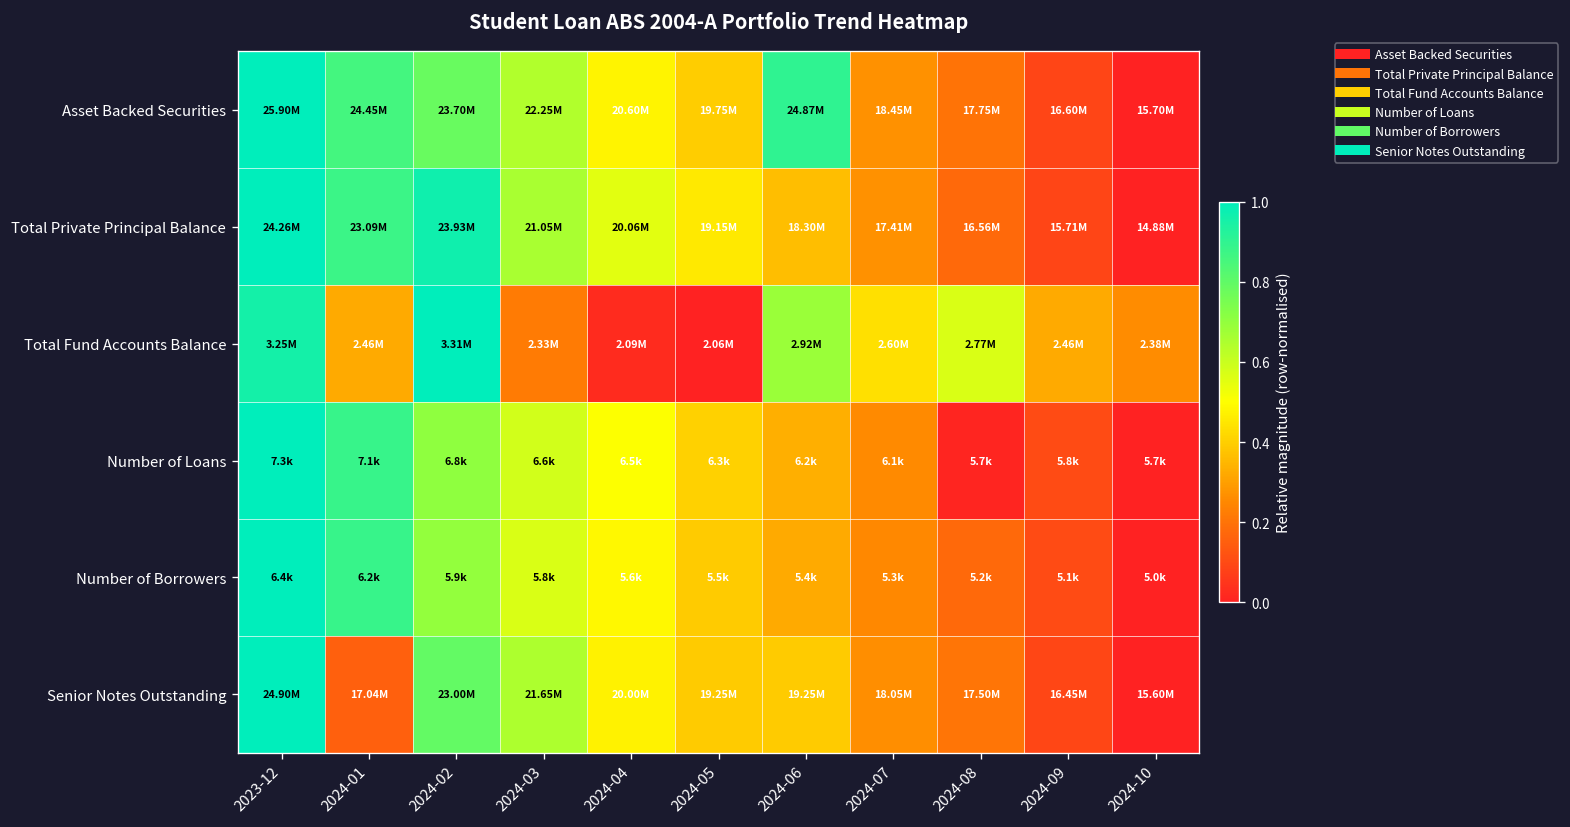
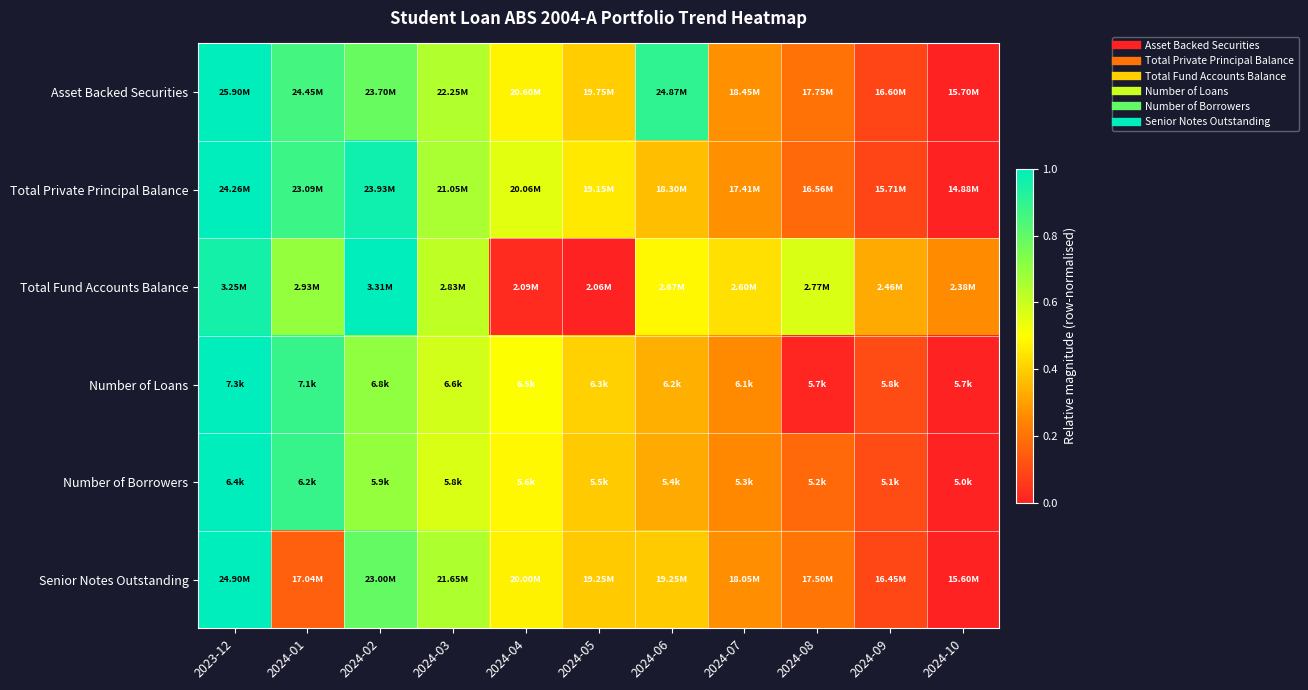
Total Fund Accounts Balance, 2024-01: 2.46M -> 2.93M
Total Fund Accounts Balance, 2024-03: 2.33M -> 2.83M
Total Fund Accounts Balance, 2024-06: 2.92M -> 2.67M
